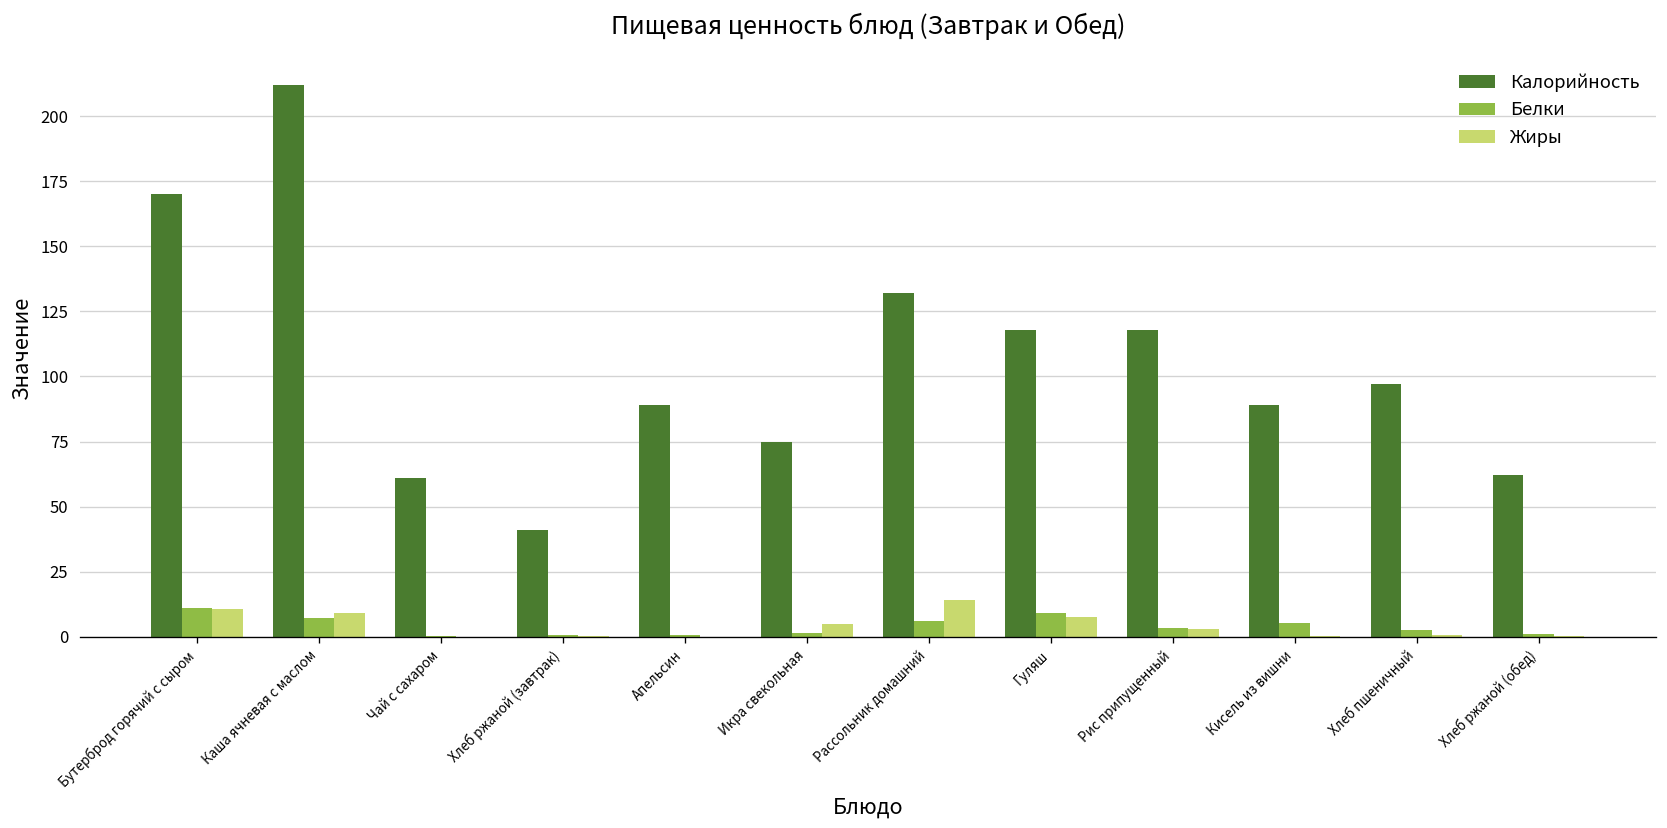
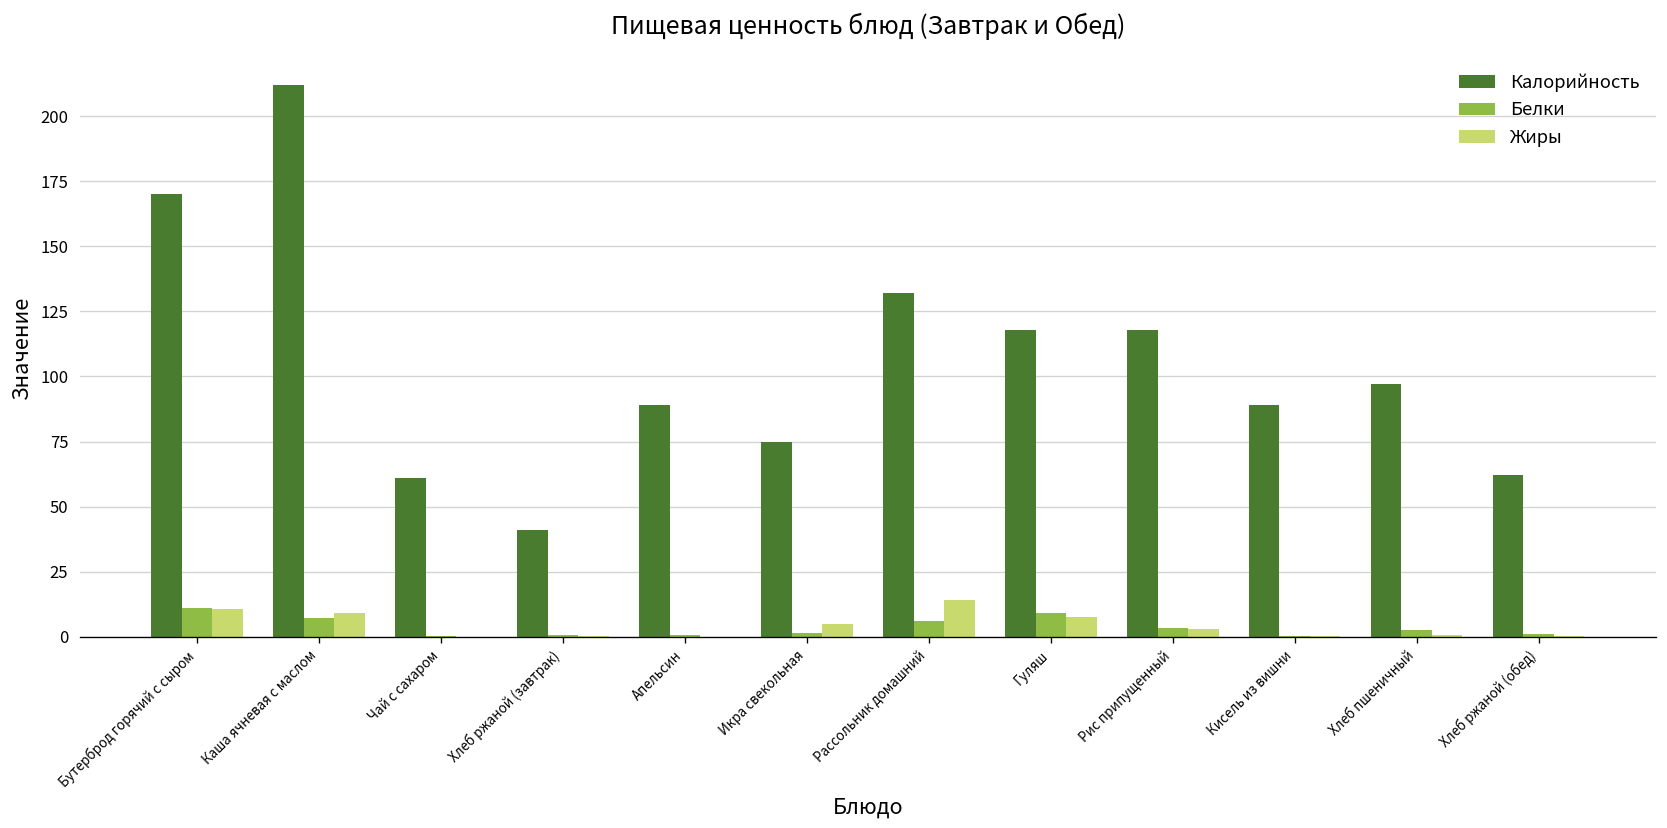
Белки, Кисель из вишни: 5 -> 0
